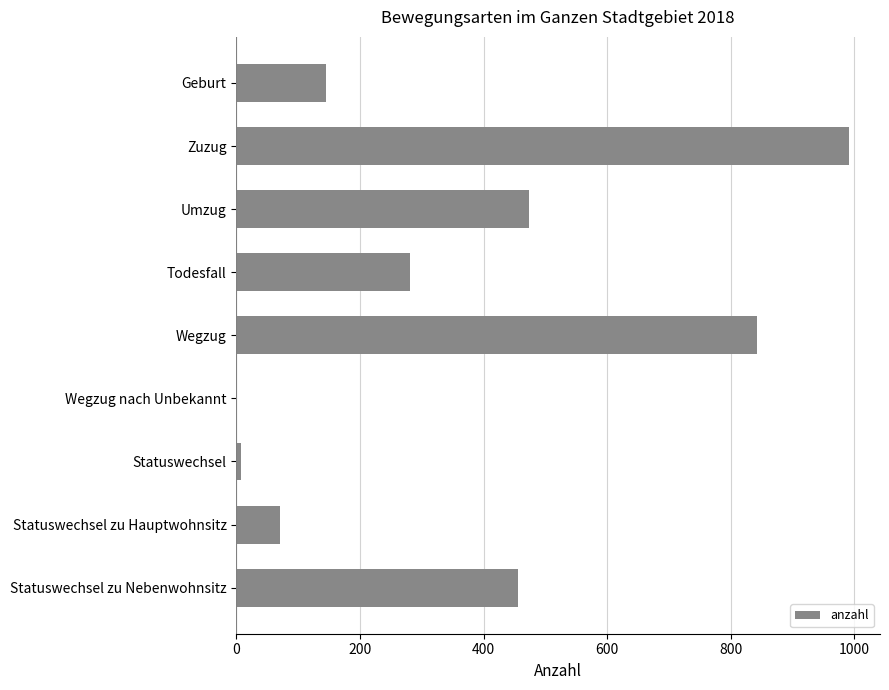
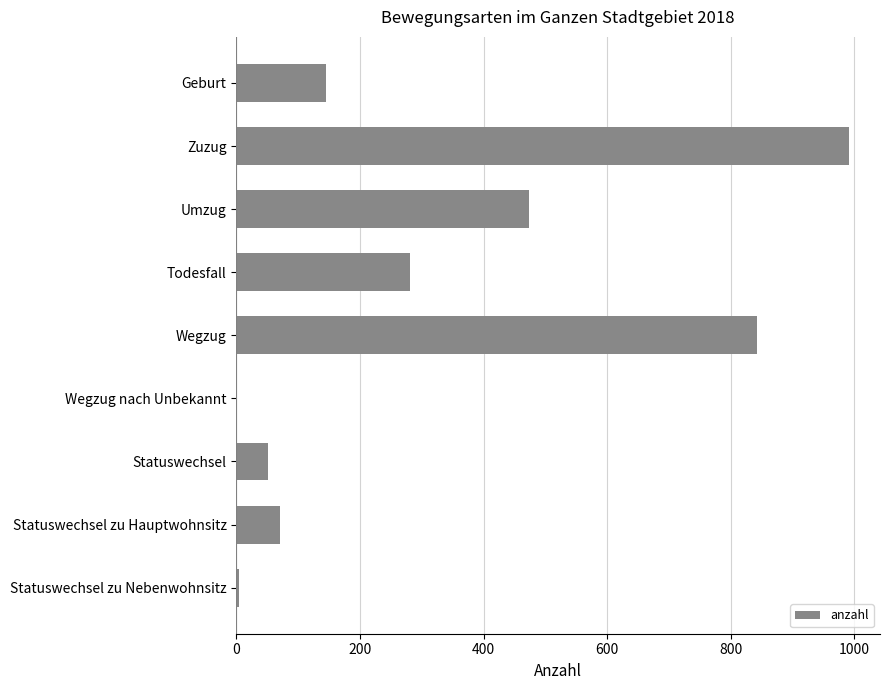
Statuswechsel: 10 -> 50
Statuswechsel zu Nebenwohnsitz: 460 -> 10
